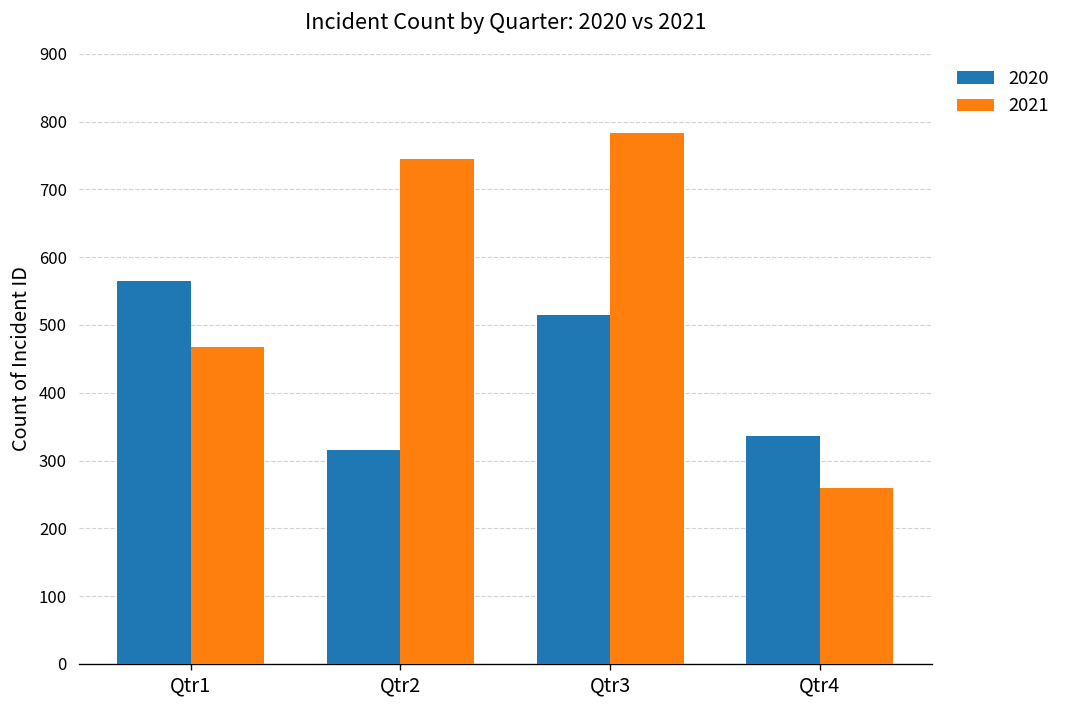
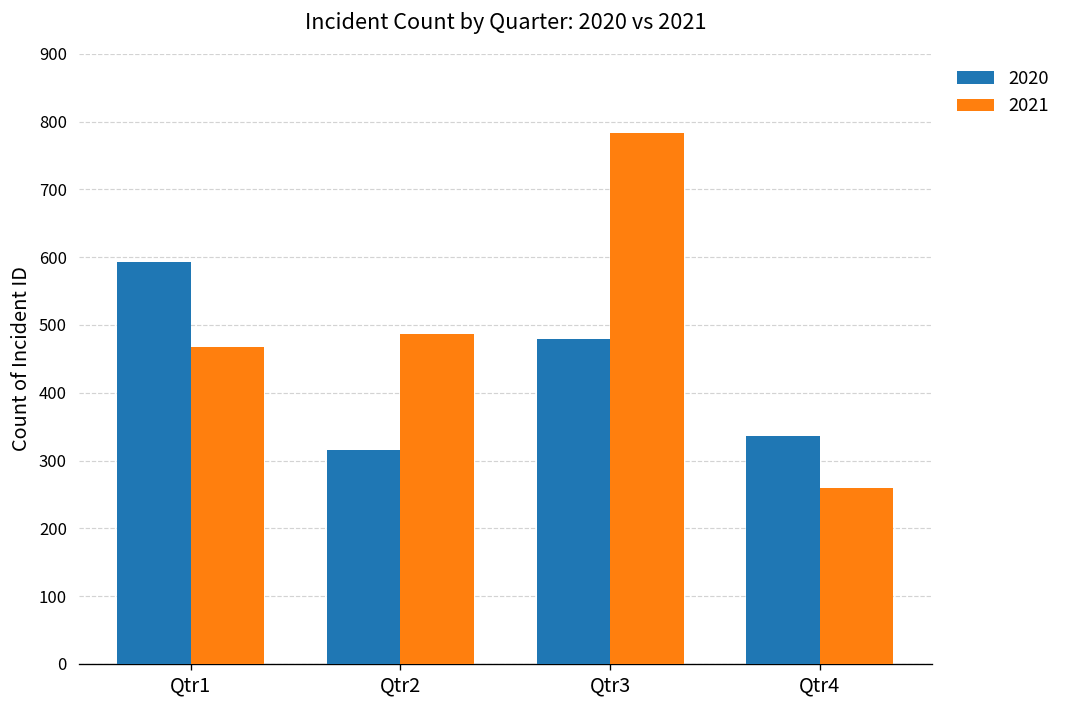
2020, Qtr1: 570 -> 590
2021, Qtr2: 750 -> 490
2020, Qtr3: 520 -> 480
